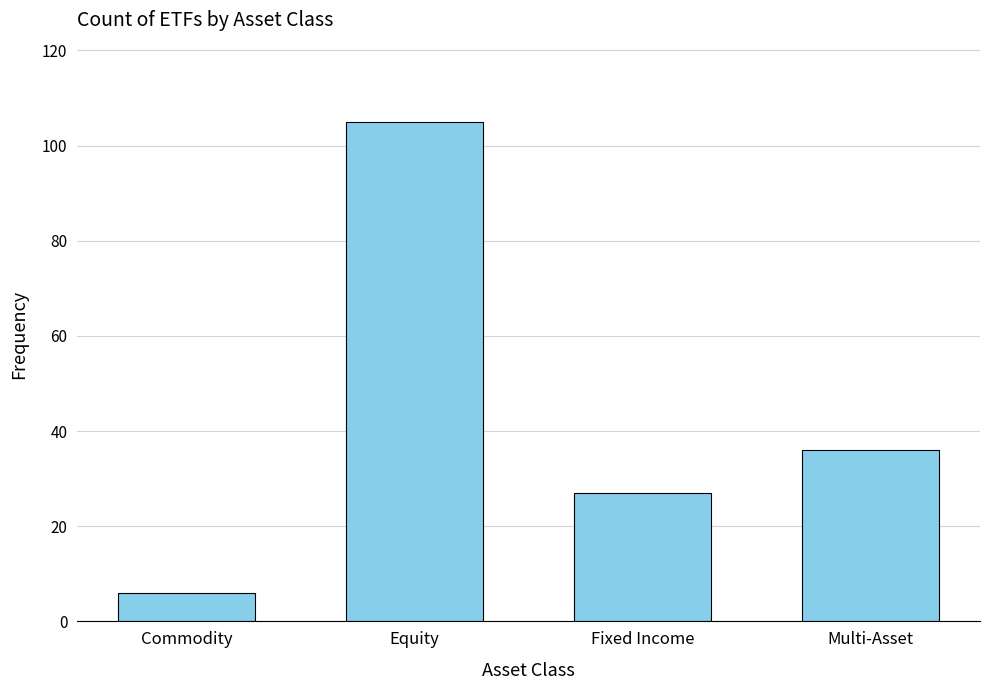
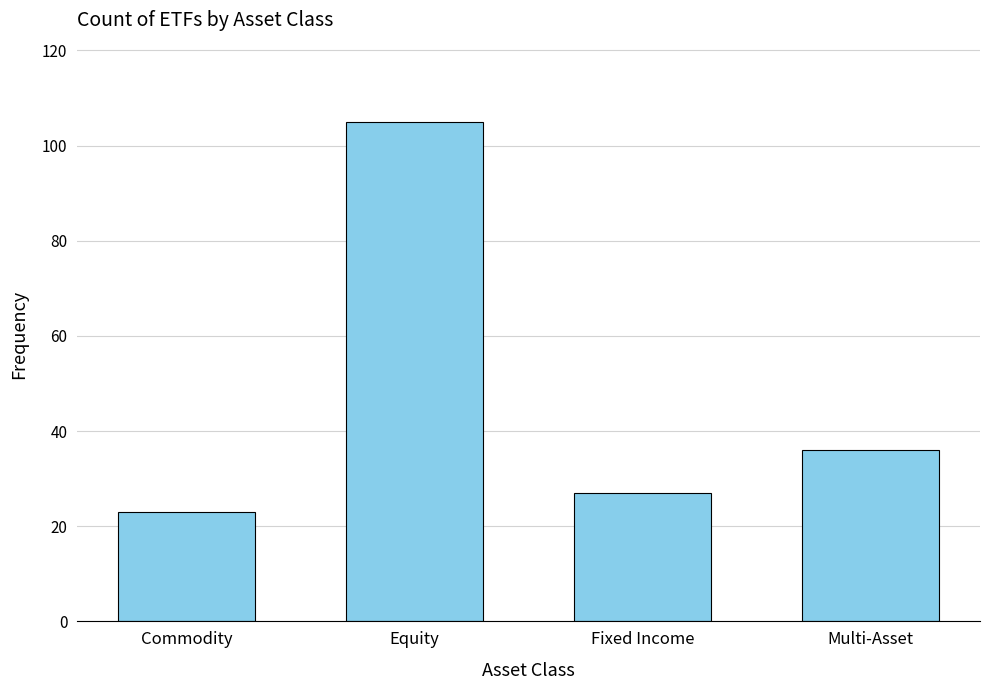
Commodity: 6 -> 23
